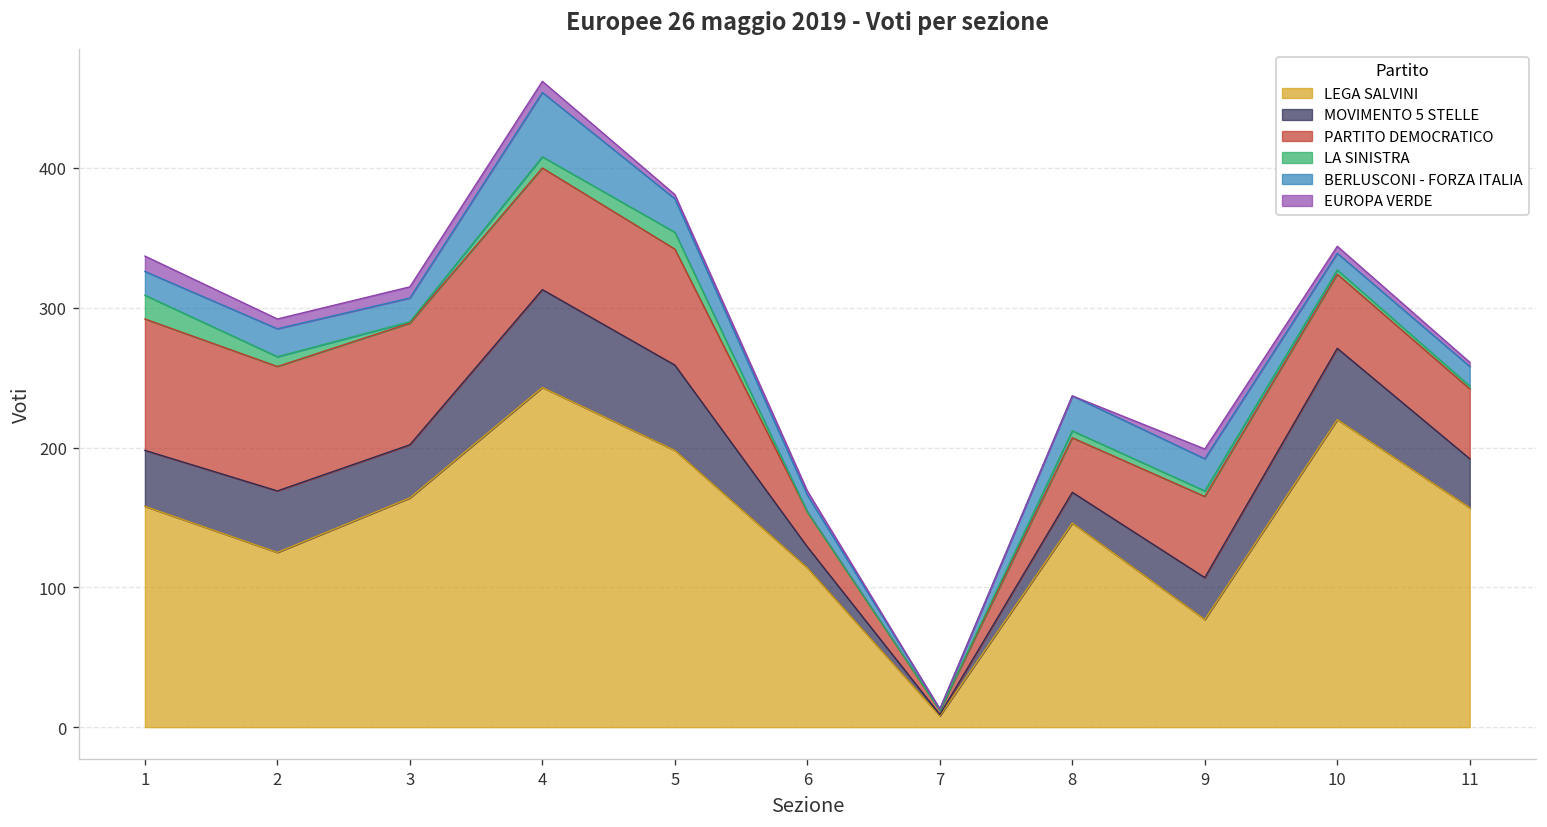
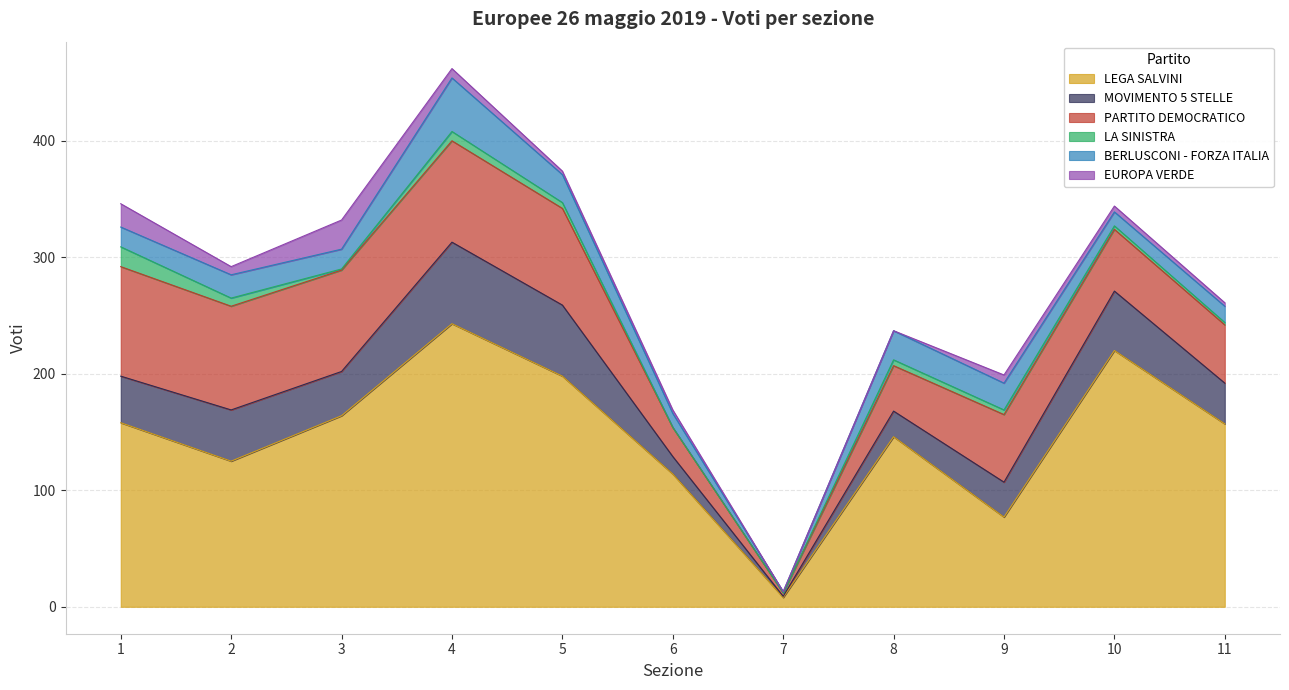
EUROPA VERDE, 1: 11 -> 20
EUROPA VERDE, 3: 8 -> 25
LA SINISTRA, 5: 12 -> 5
